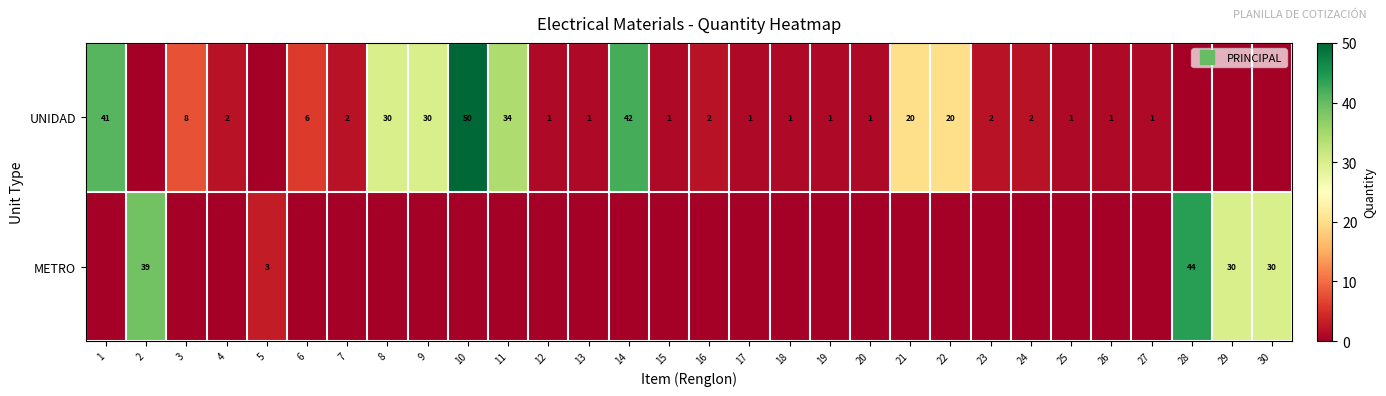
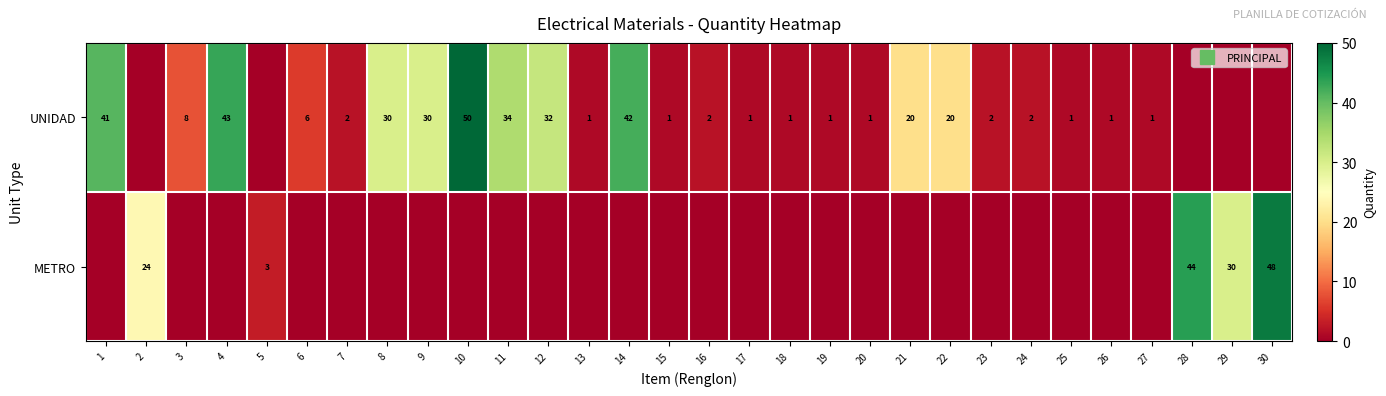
UNIDAD, 4: 2 -> 43
UNIDAD, 12: 1 -> 32
METRO, 2: 39 -> 24
METRO, 30: 30 -> 48
